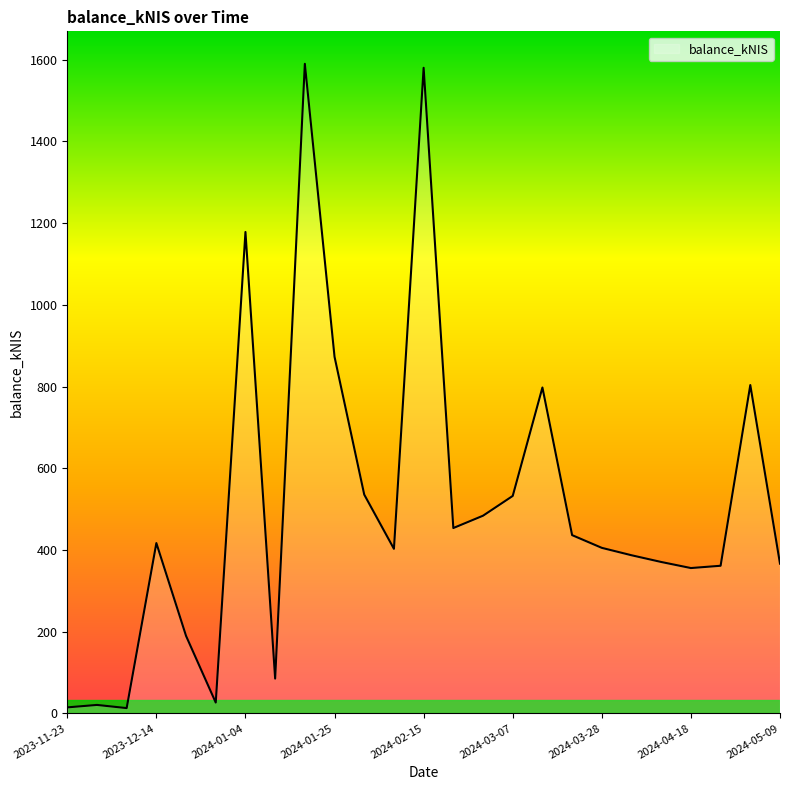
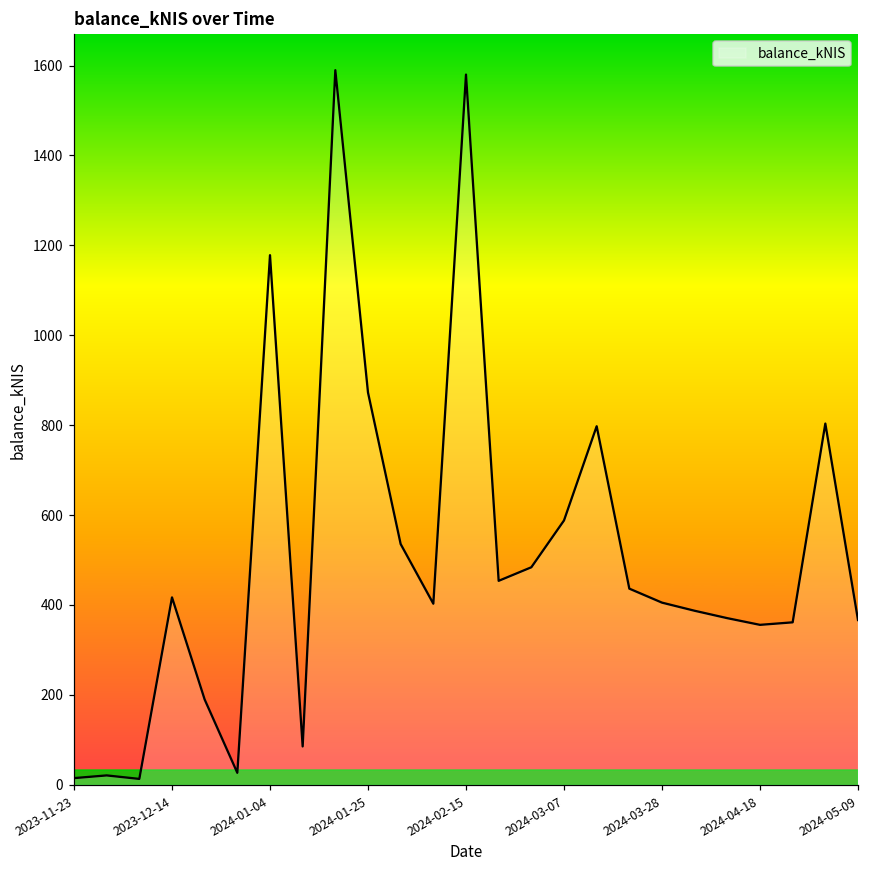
2024-03-07: 530 -> 590
